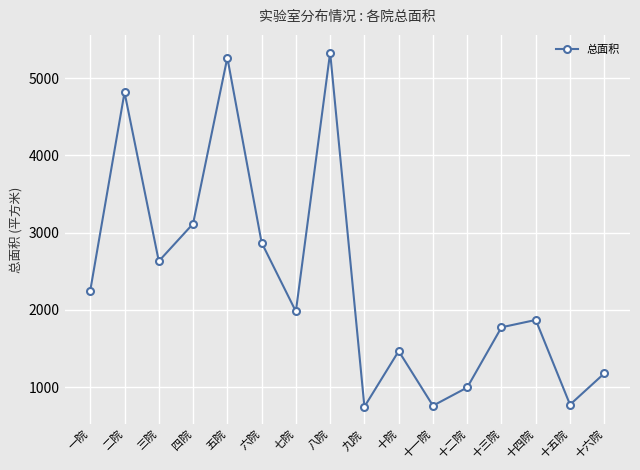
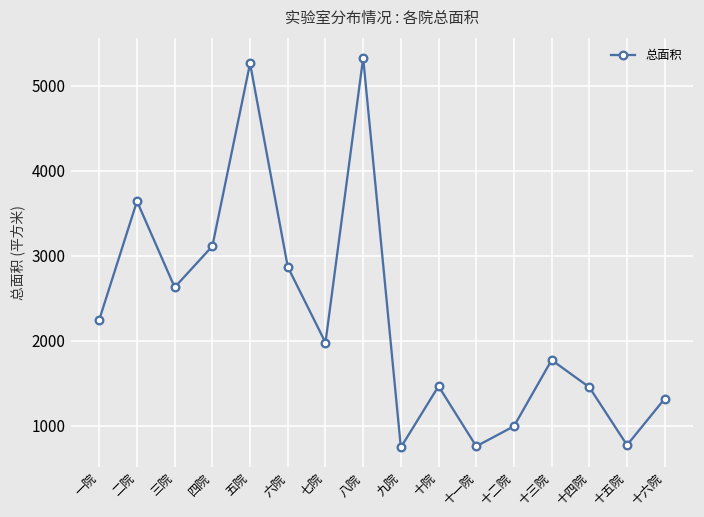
二院: 4800 -> 3600
十四院: 1900 -> 1500
十六院: 1200 -> 1300
